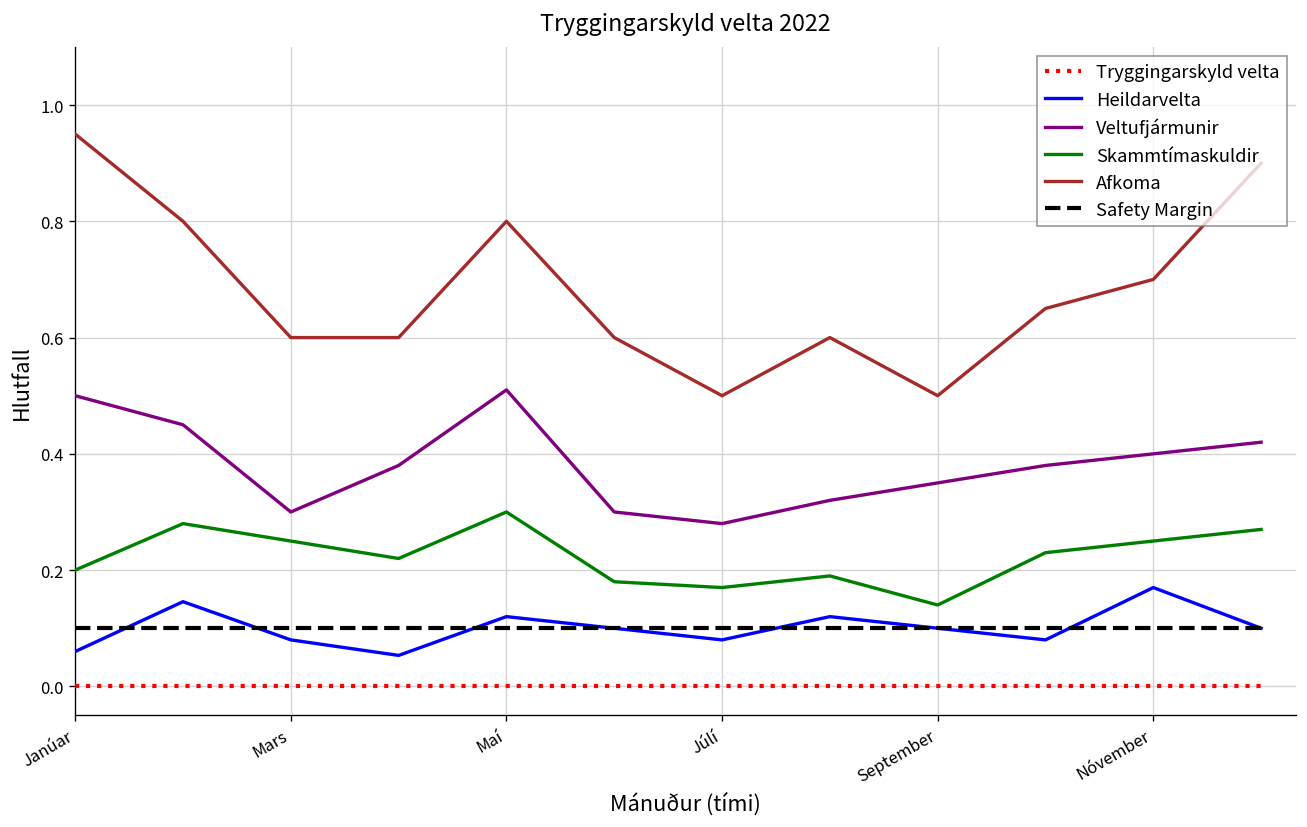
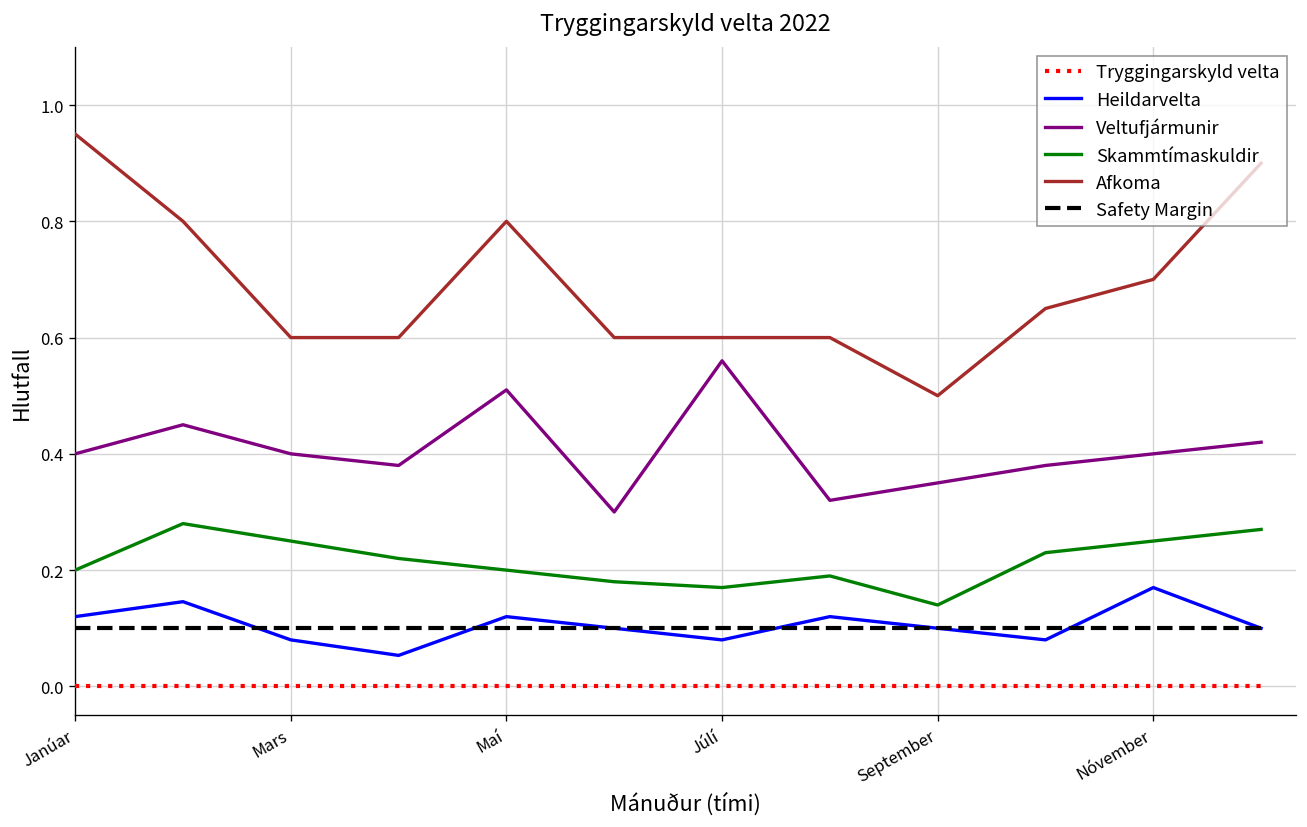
Heildarvelta, Janúar: 0.06 -> 0.12
Veltufjármunir, Janúar: 0.5 -> 0.4
Veltufjármunir, Mars: 0.3 -> 0.4
Skammtímaskuldir, Maí: 0.3 -> 0.2
Veltufjármunir, Júlí: 0.28 -> 0.56
Afkoma, Júlí: 0.5 -> 0.6
